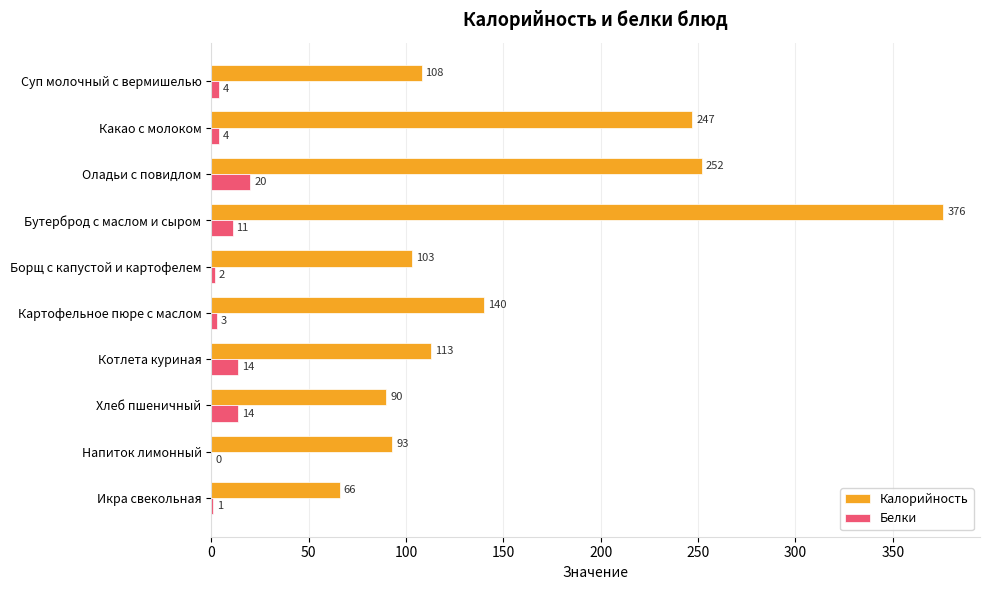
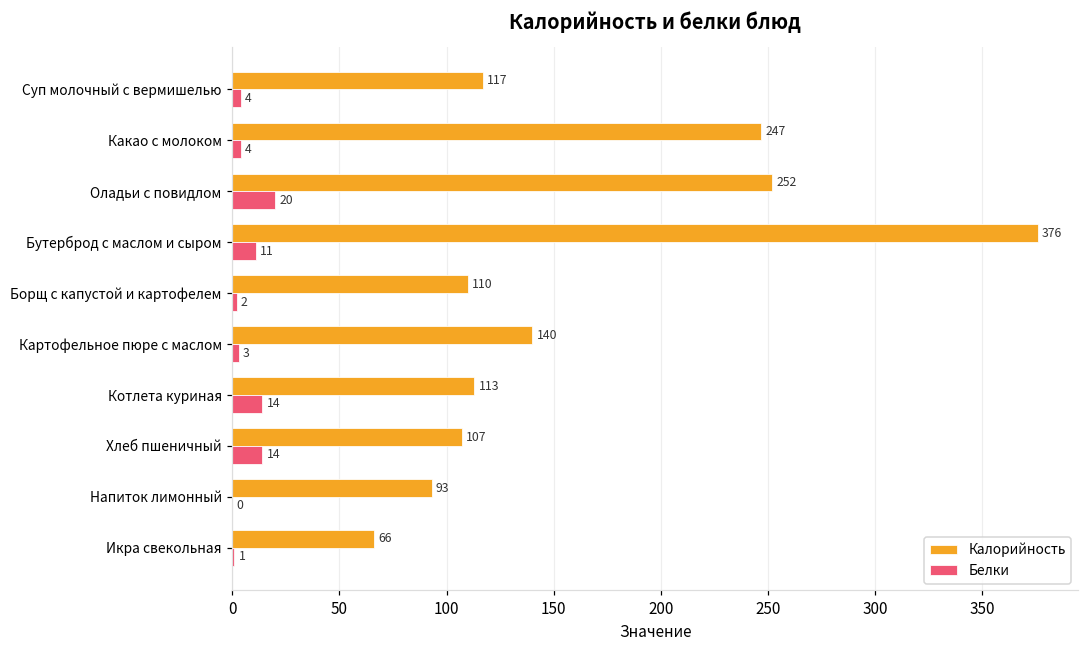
Калорийность, Суп молочный с вермишелью: 108 -> 117
Калорийность, Борщ с капустой и картофелем: 103 -> 110
Калорийность, Хлеб пшеничный: 90 -> 107
